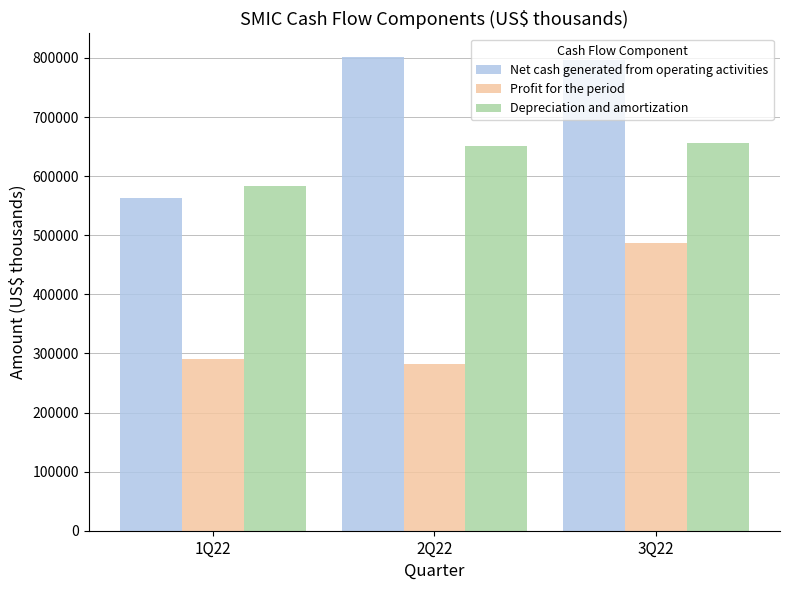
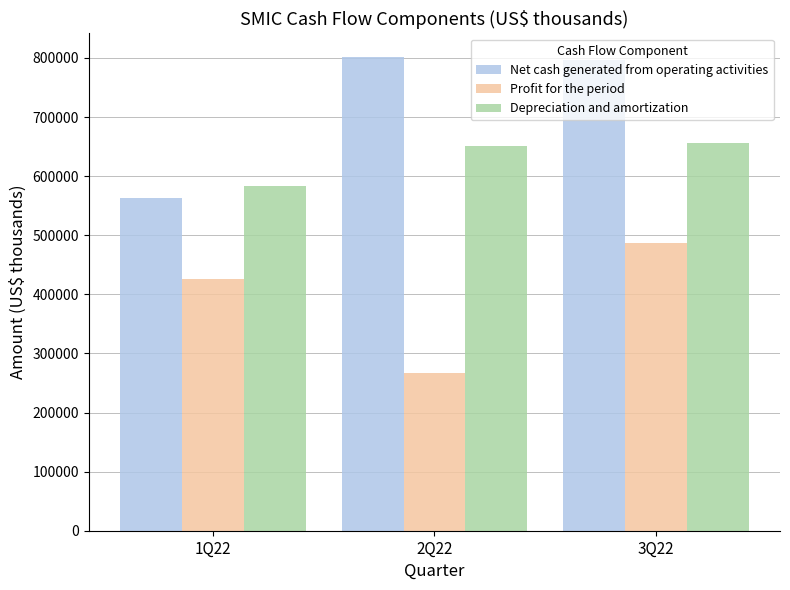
Profit for the period, 1Q22: 290000 -> 430000
Profit for the period, 2Q22: 280000 -> 270000
